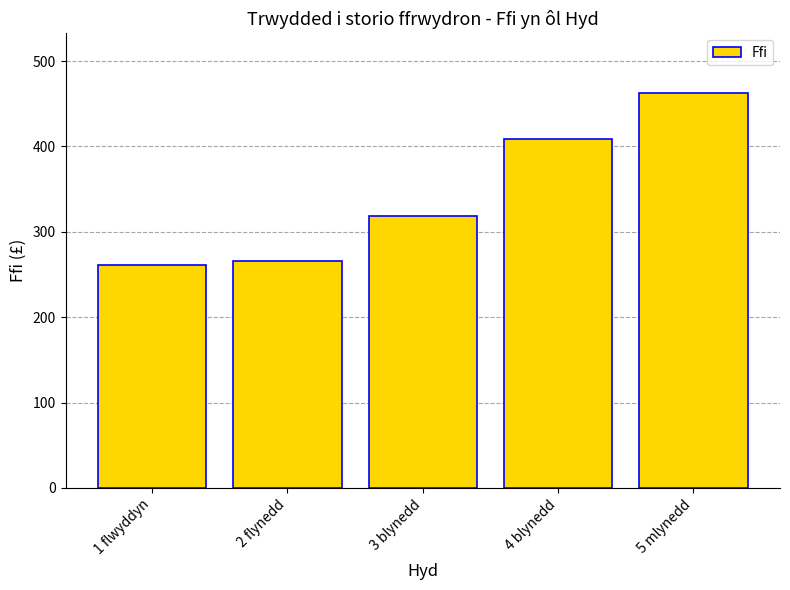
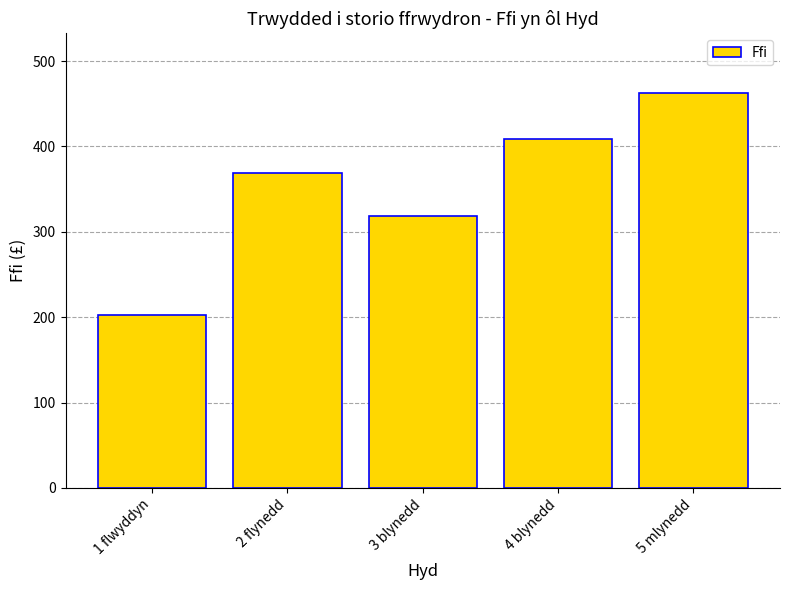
1 flwyddyn: 260 -> 200
2 flynedd: 270 -> 370
